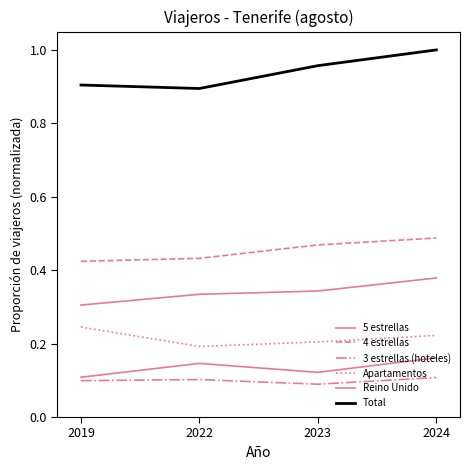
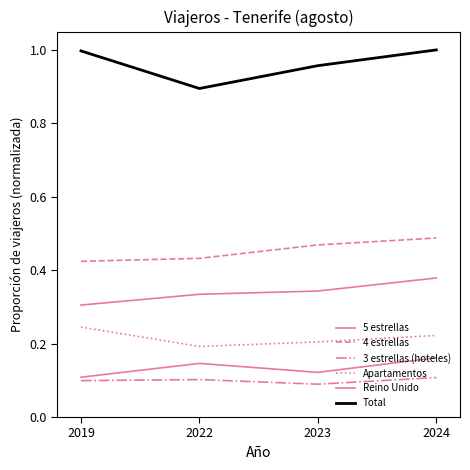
Total, 2019: 0.90 -> 1.00
